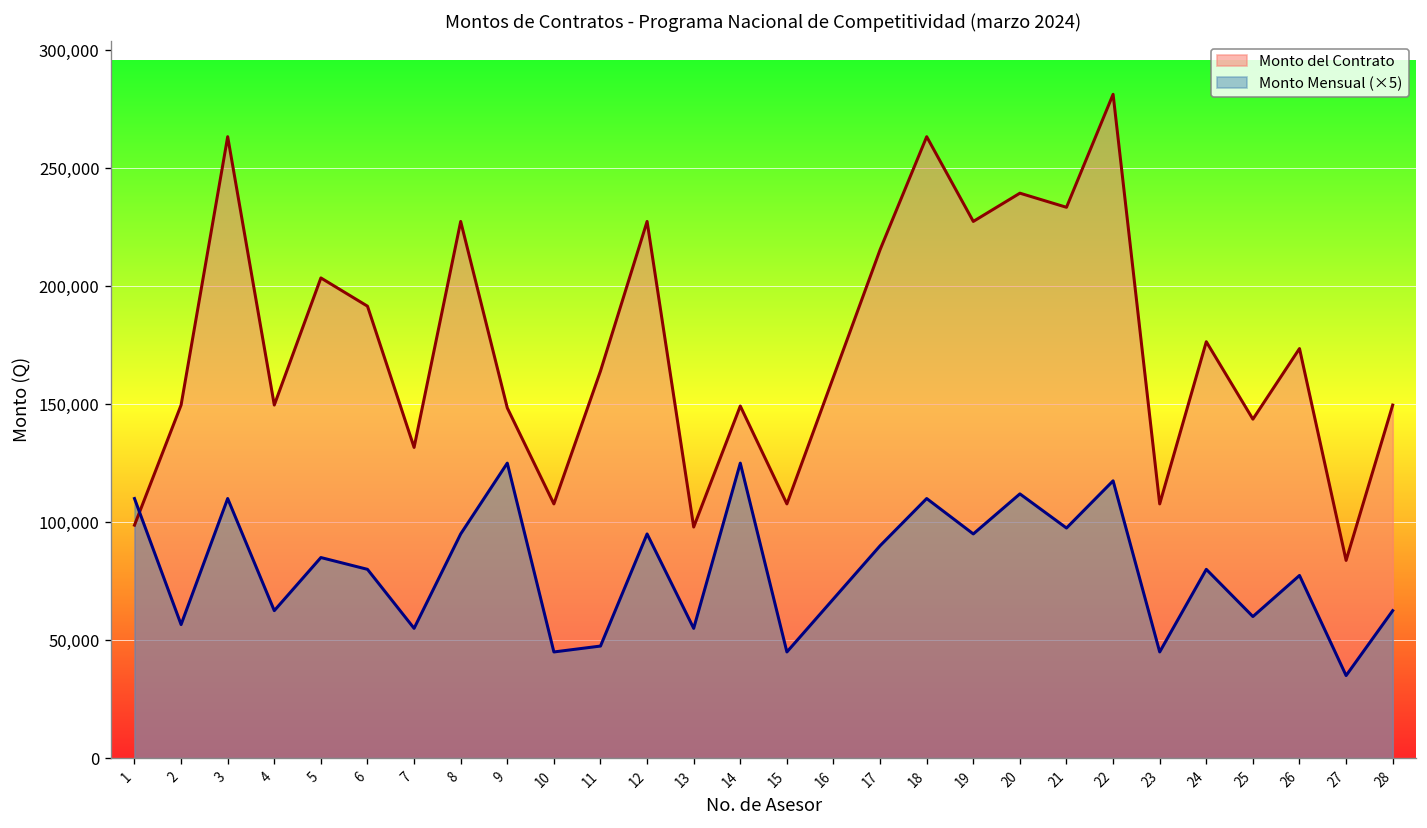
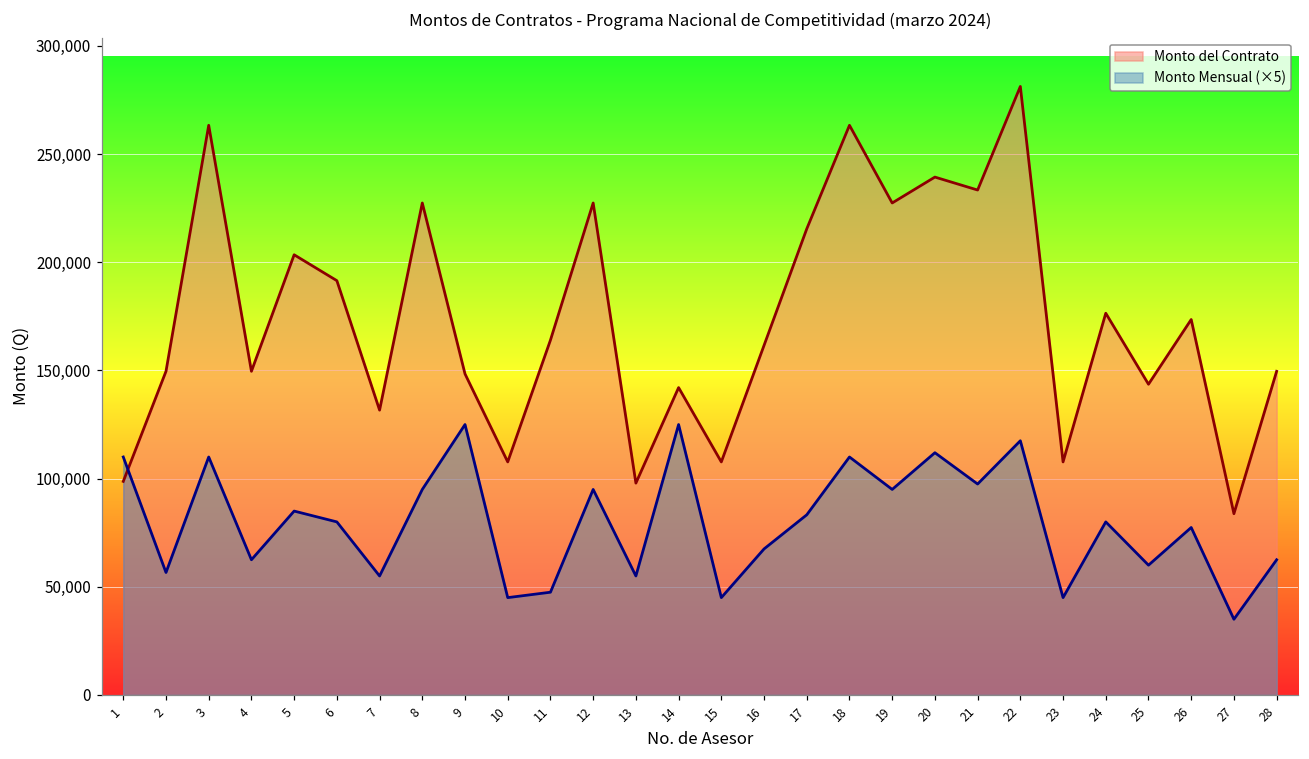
Monto del Contrato, 14: 149,000 -> 142,000
Monto Mensual (×5), 17: 90,000 -> 83,000
